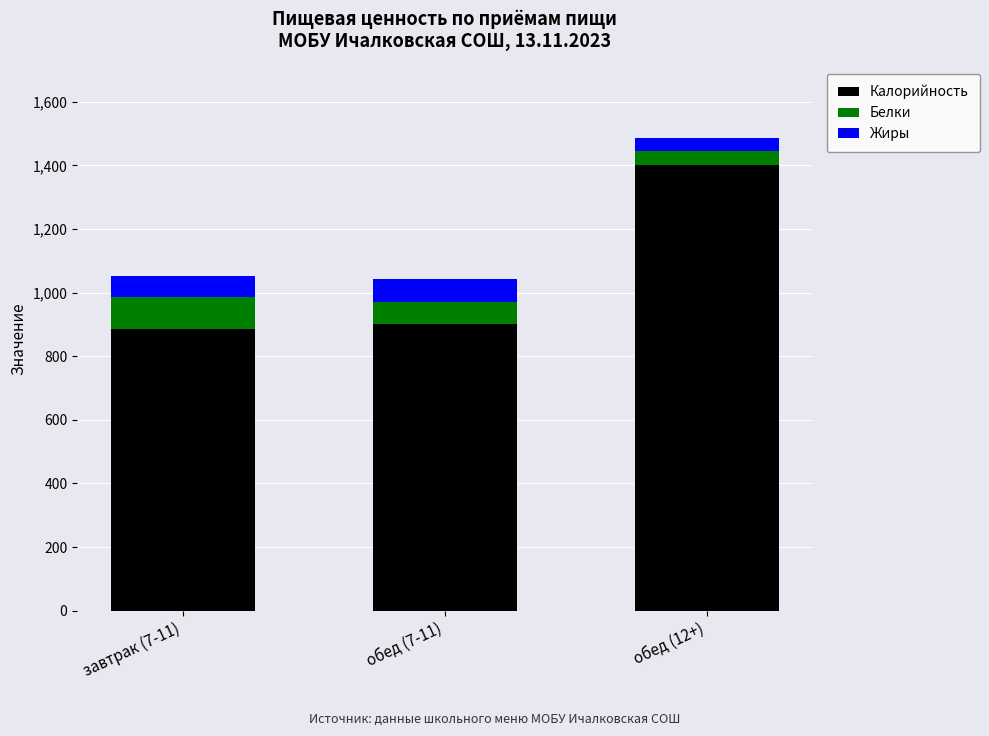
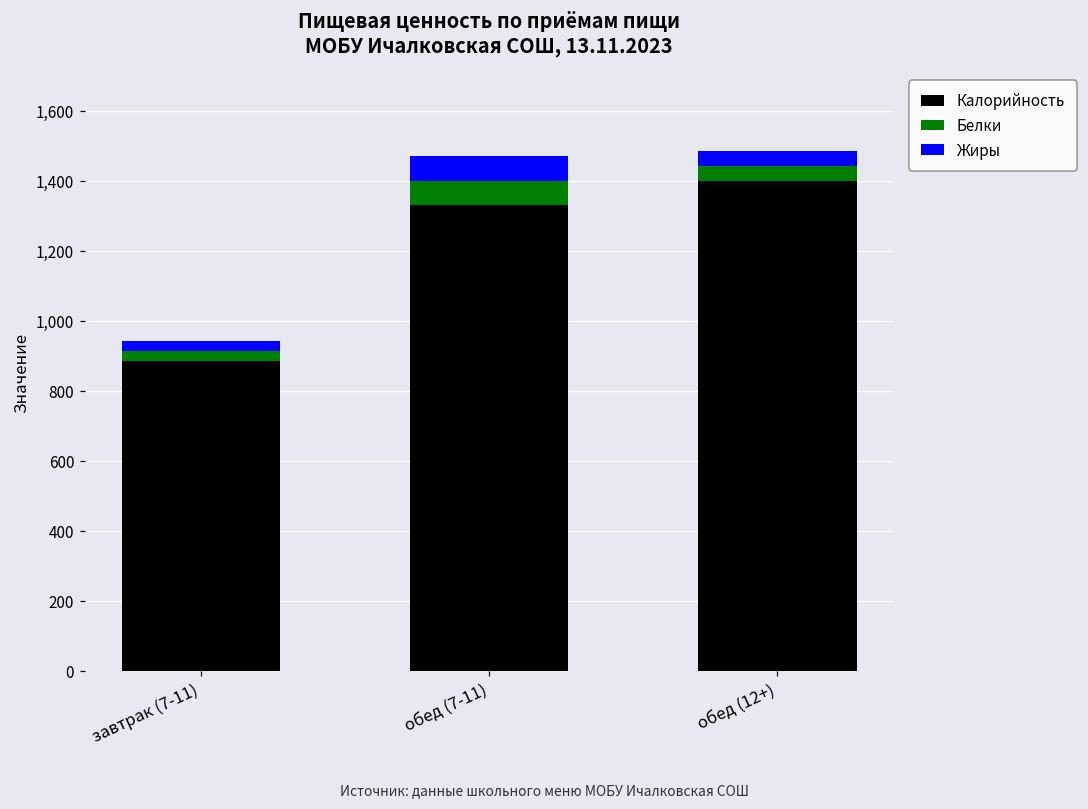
Белки, завтрак (7-11): 100 -> 30
Жиры, завтрак (7-11): 60 -> 30
Калорийность, обед (7-11): 900 -> 1,330
